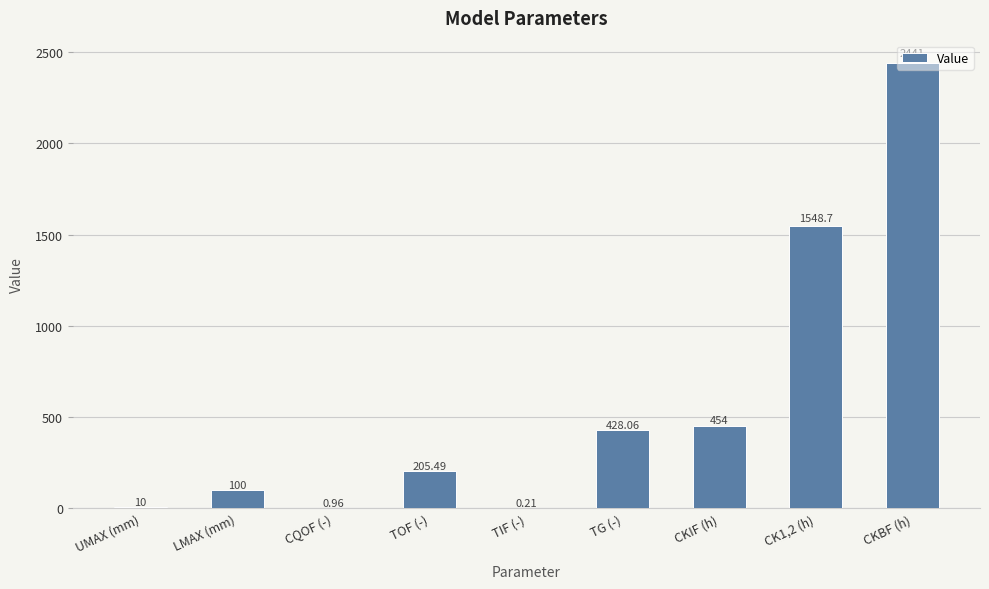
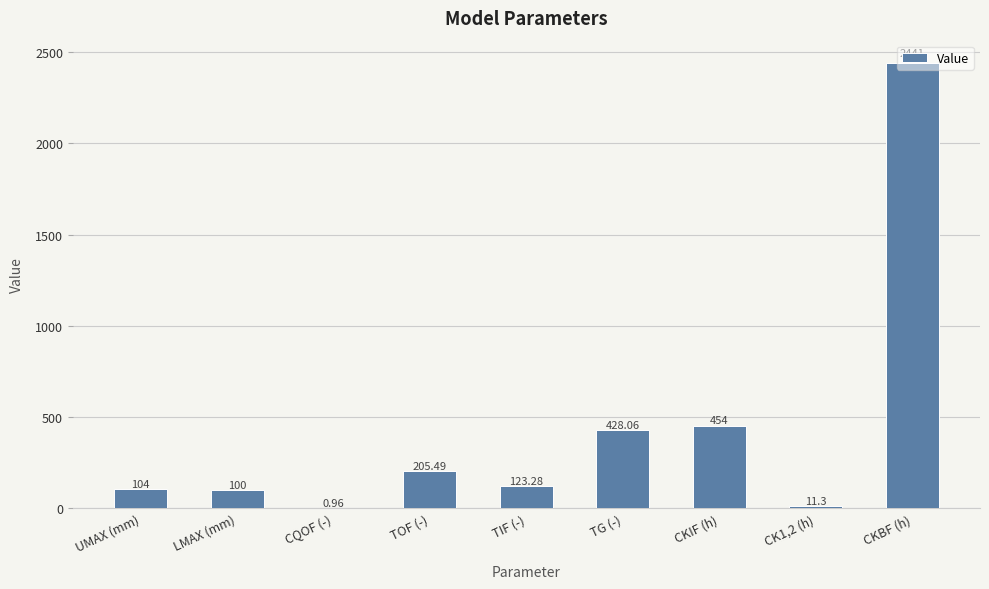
UMAX (mm): 10 -> 104
TIF (-): 0.21 -> 123.28
CK1,2 (h): 1548.7 -> 11.3
